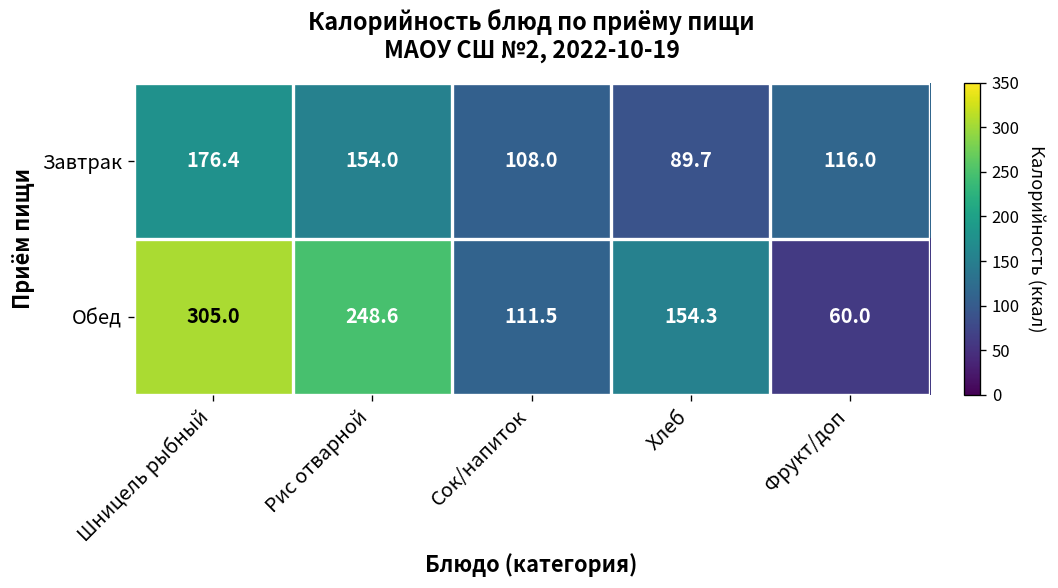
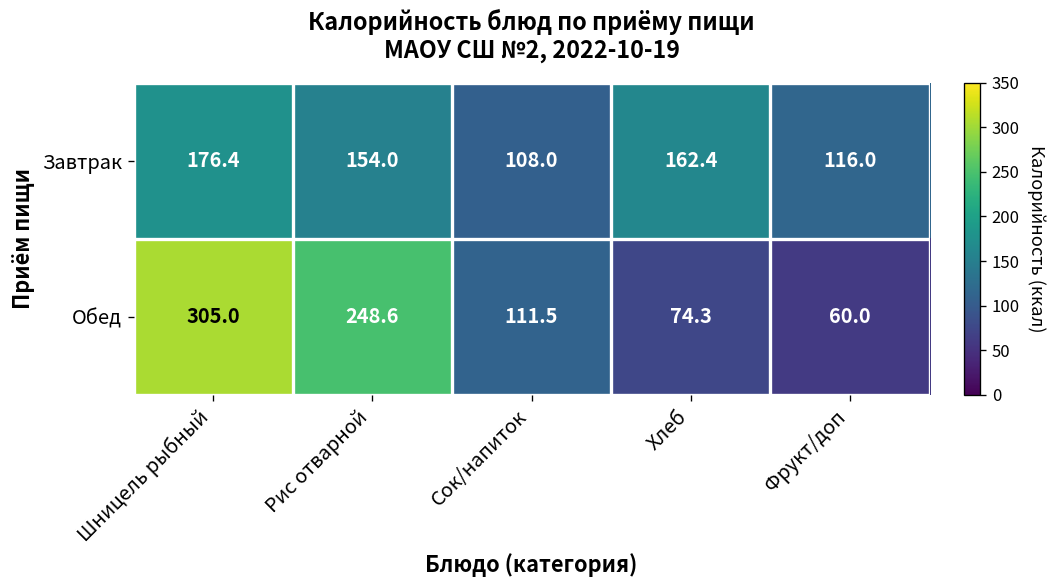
Завтрак, Хлеб: 89.7 -> 162.4
Обед, Хлеб: 154.3 -> 74.3
